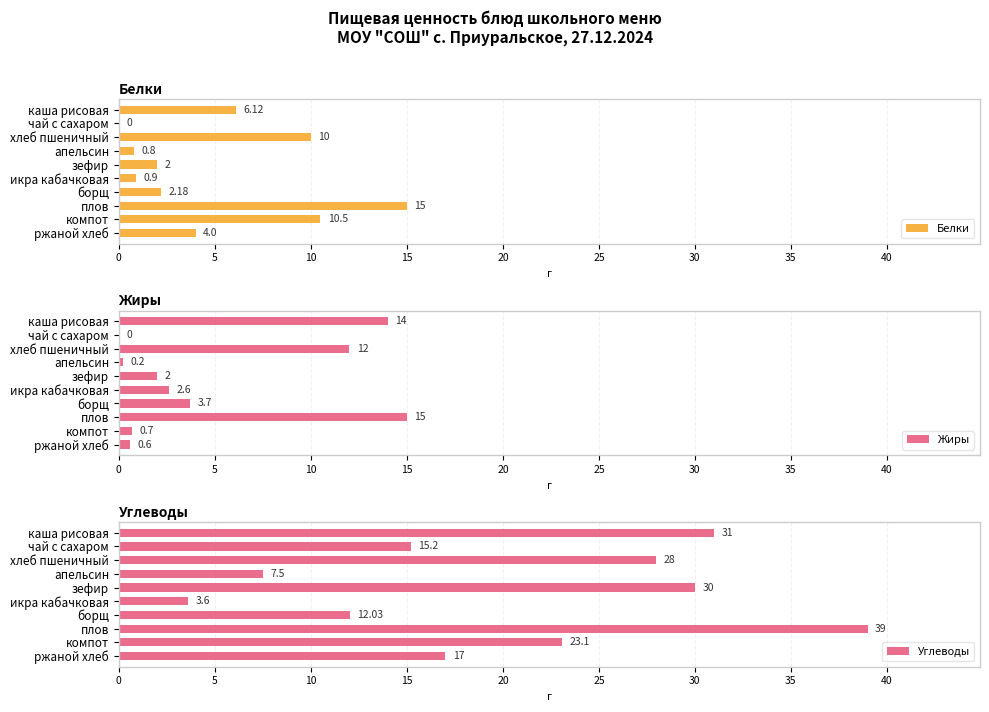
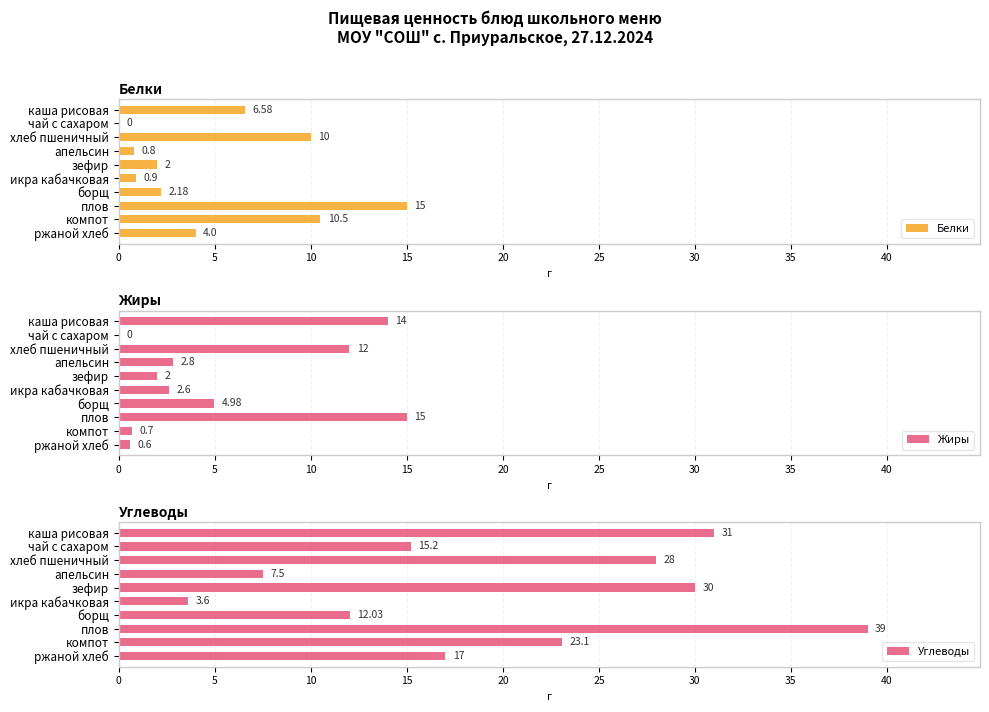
Белки, каша рисовая: 6.12 -> 6.58
Жиры, апельсин: 0.2 -> 2.8
Жиры, борщ: 3.7 -> 4.98
